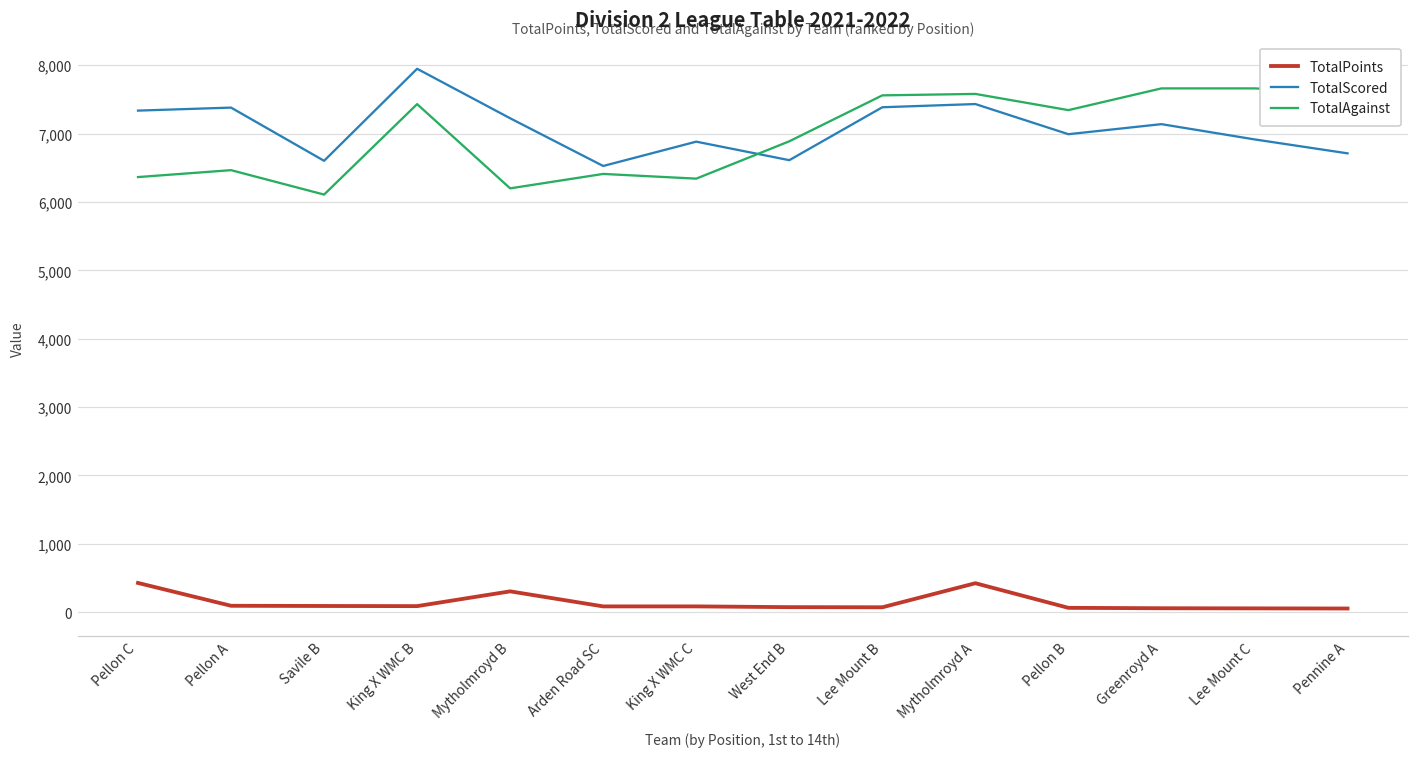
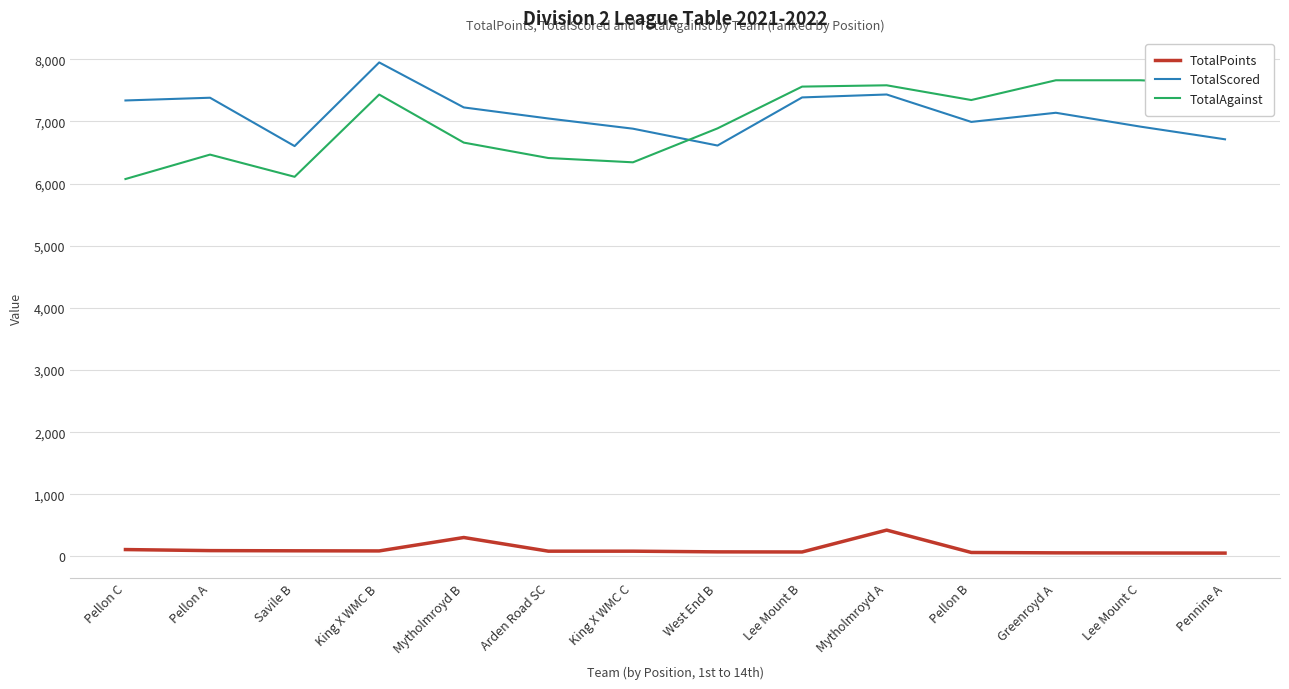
TotalPoints, Pellon C: 400 -> 100
TotalAgainst, Pellon C: 6,400 -> 6,100
TotalAgainst, Mytholmroyd B: 6,200 -> 6,700
TotalScored, Arden Road SC: 6,500 -> 7,000
